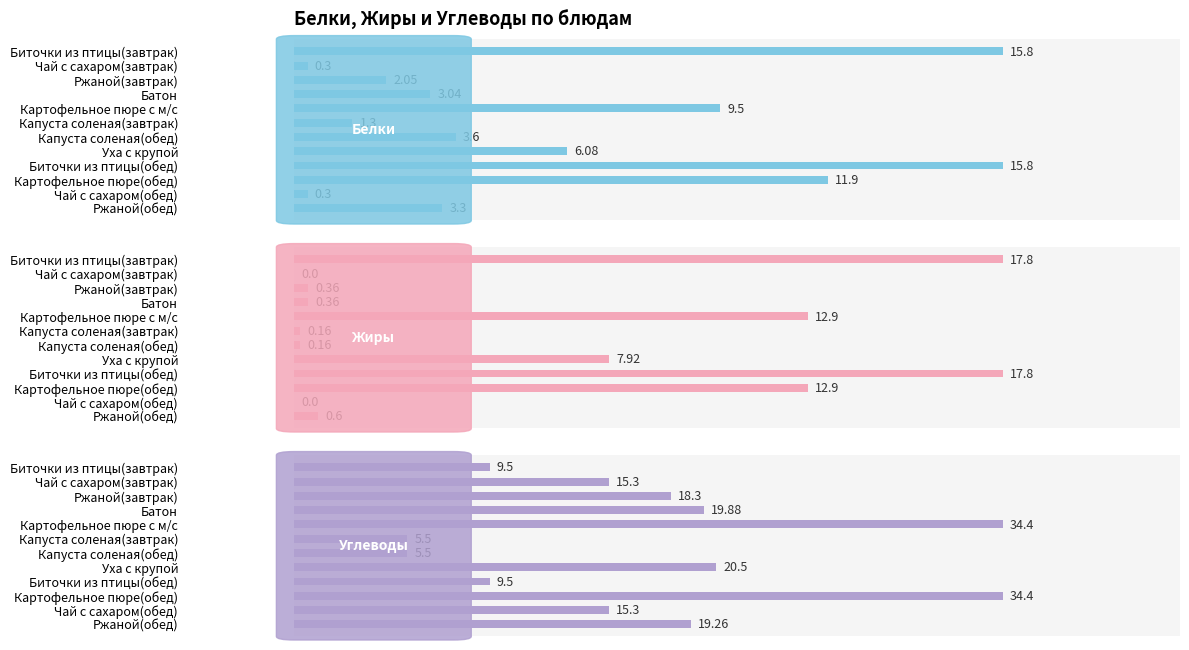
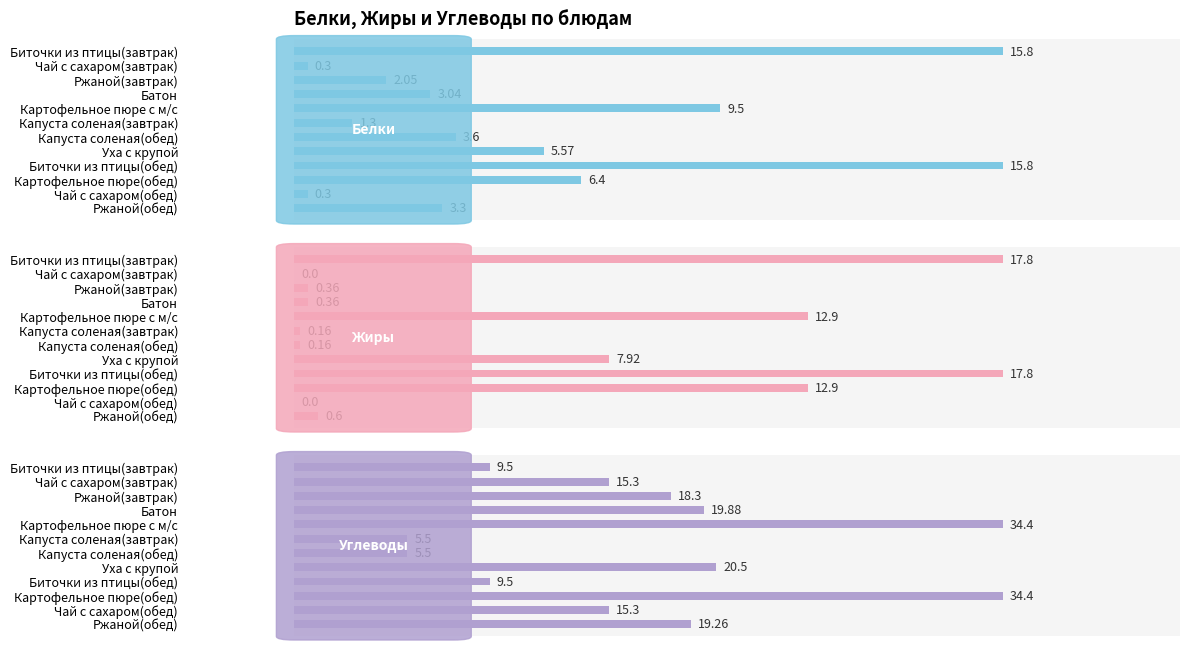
Белки, Жиры и Углеводы по блюдам, Уха с крупой: 6.08 -> 5.57
Белки, Жиры и Углеводы по блюдам, Картофельное пюре(обед): 11.9 -> 6.4
